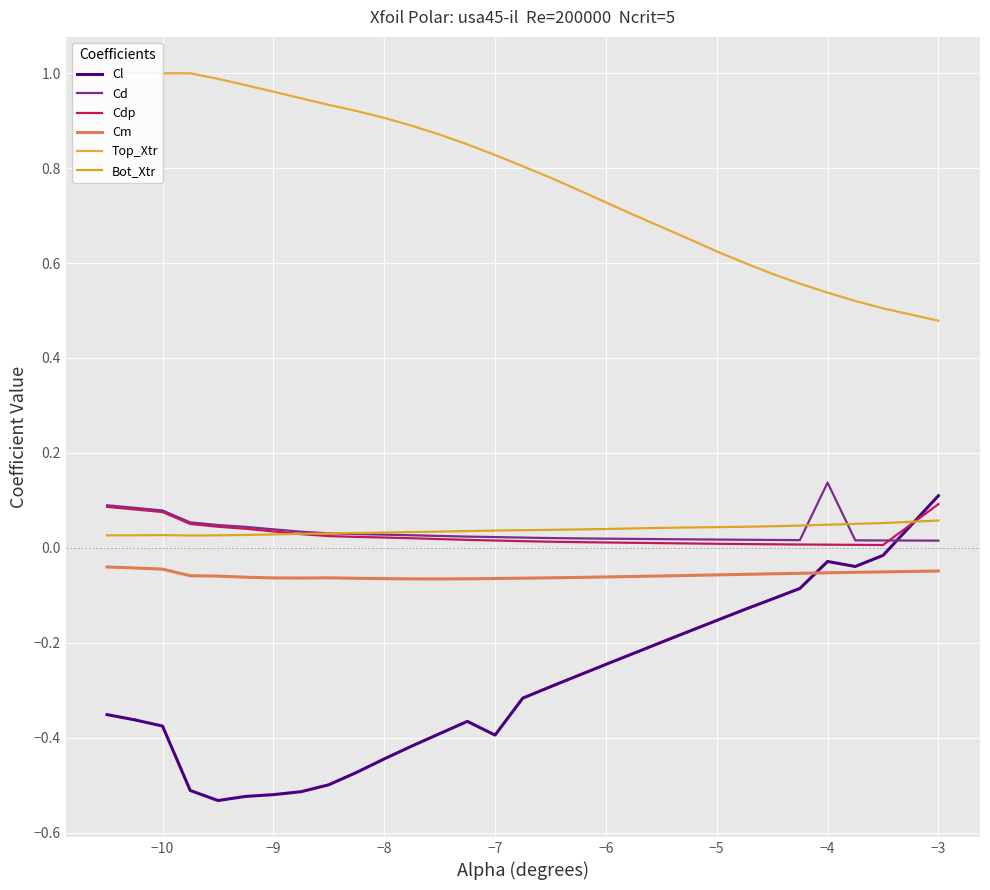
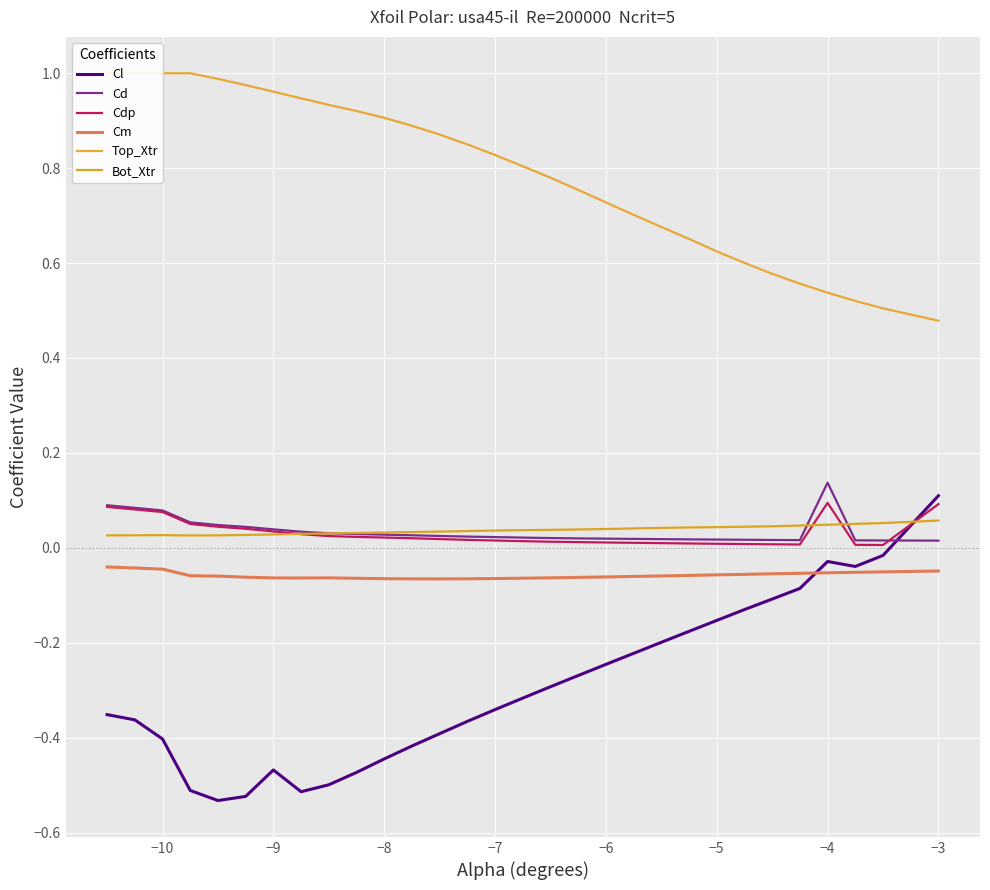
Cl, −10: -0.38 -> -0.40
Cl, −9: -0.52 -> -0.47
Cl, −7: -0.39 -> -0.34
Cdp, −4: 0.01 -> 0.09
